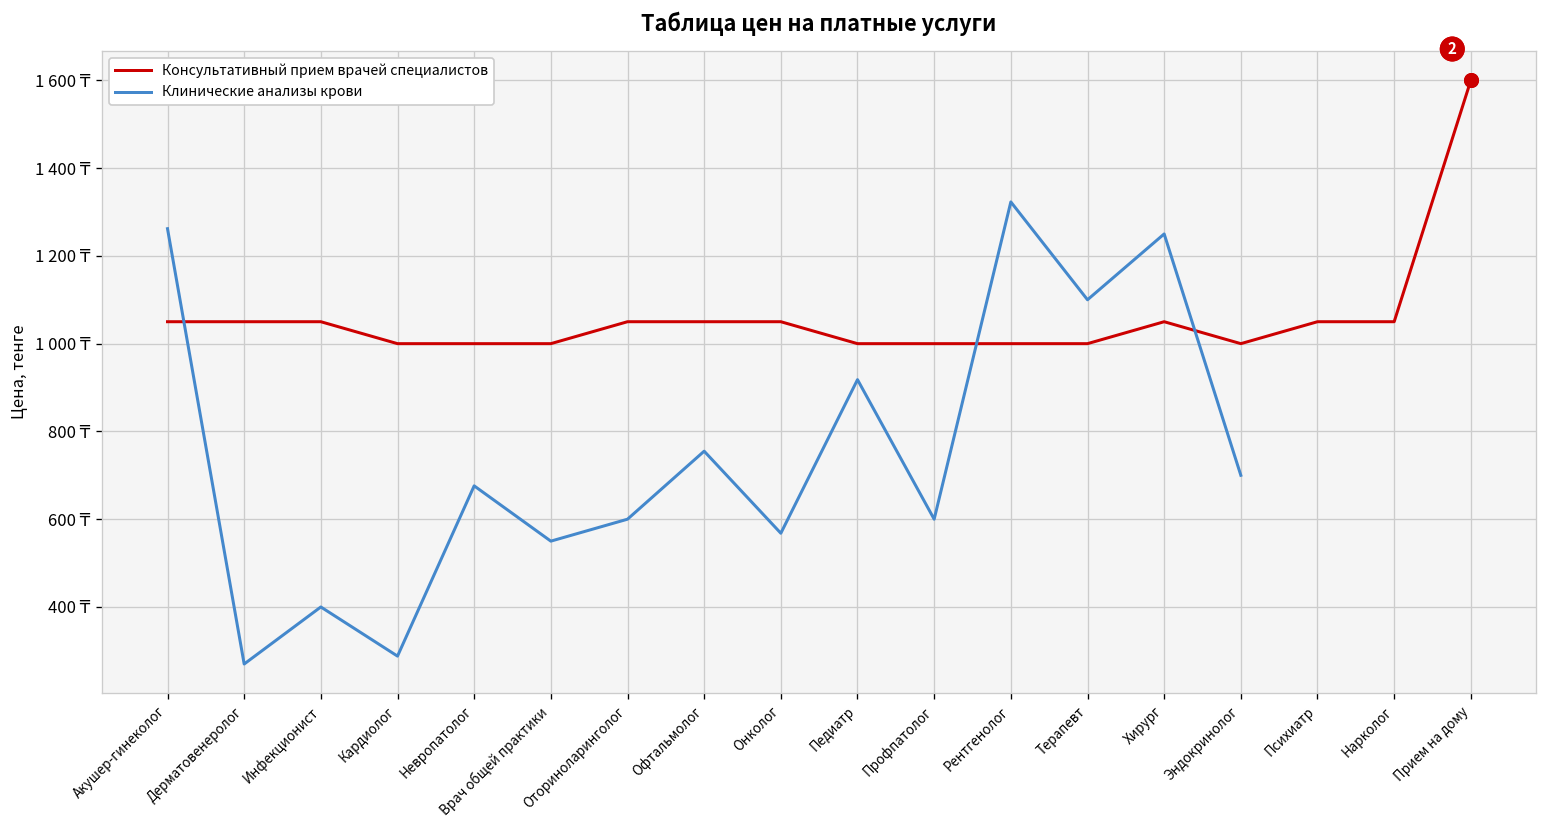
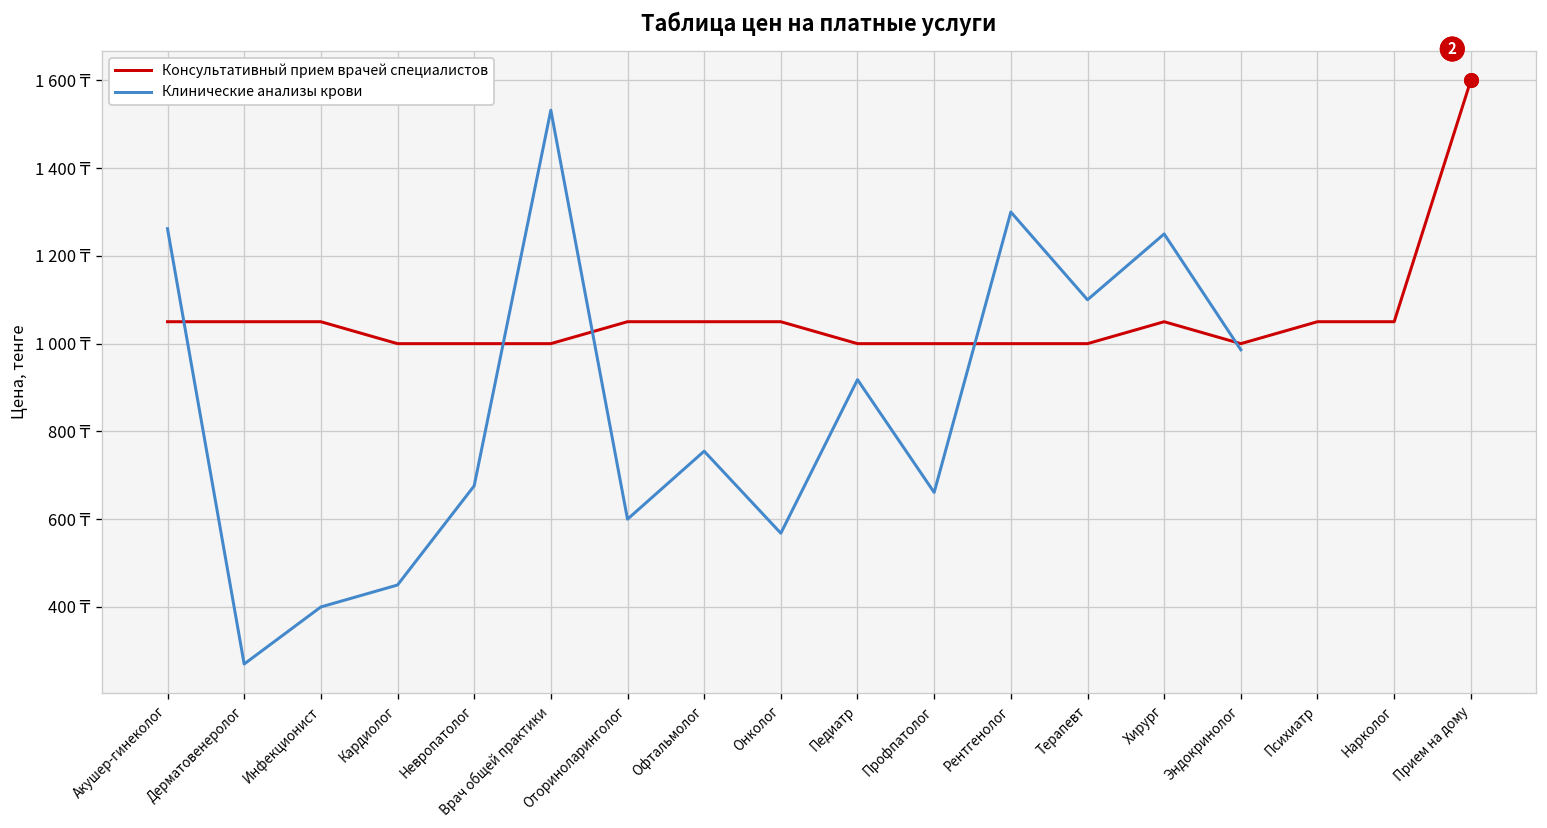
Клинические анализы крови, Кардиолог: 290 ₸ -> 450 ₸
Клинические анализы крови, Врач общей практики: 550 ₸ -> 1530 ₸
Клинические анализы крови, Профпатолог: 600 ₸ -> 660 ₸
Клинические анализы крови, Рентгенолог: 1320 ₸ -> 1300 ₸
Клинические анализы крови, Эндокринолог: 700 ₸ -> 990 ₸
